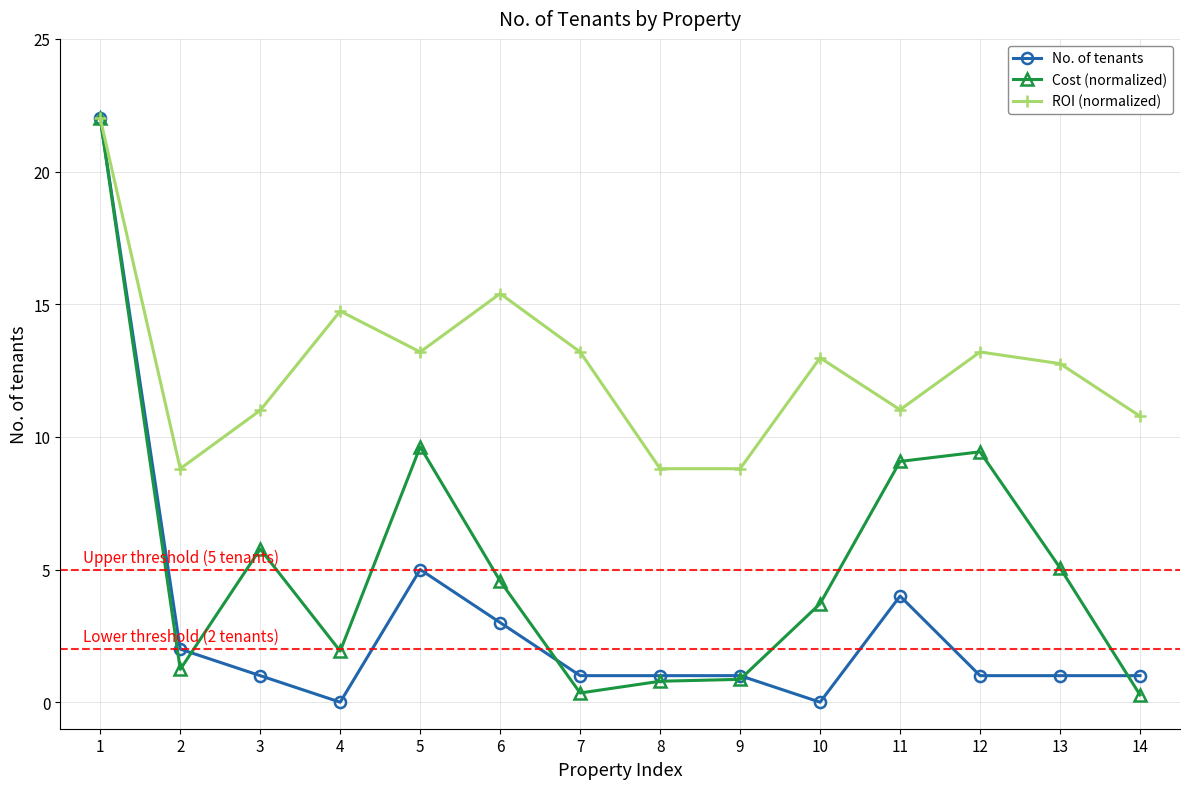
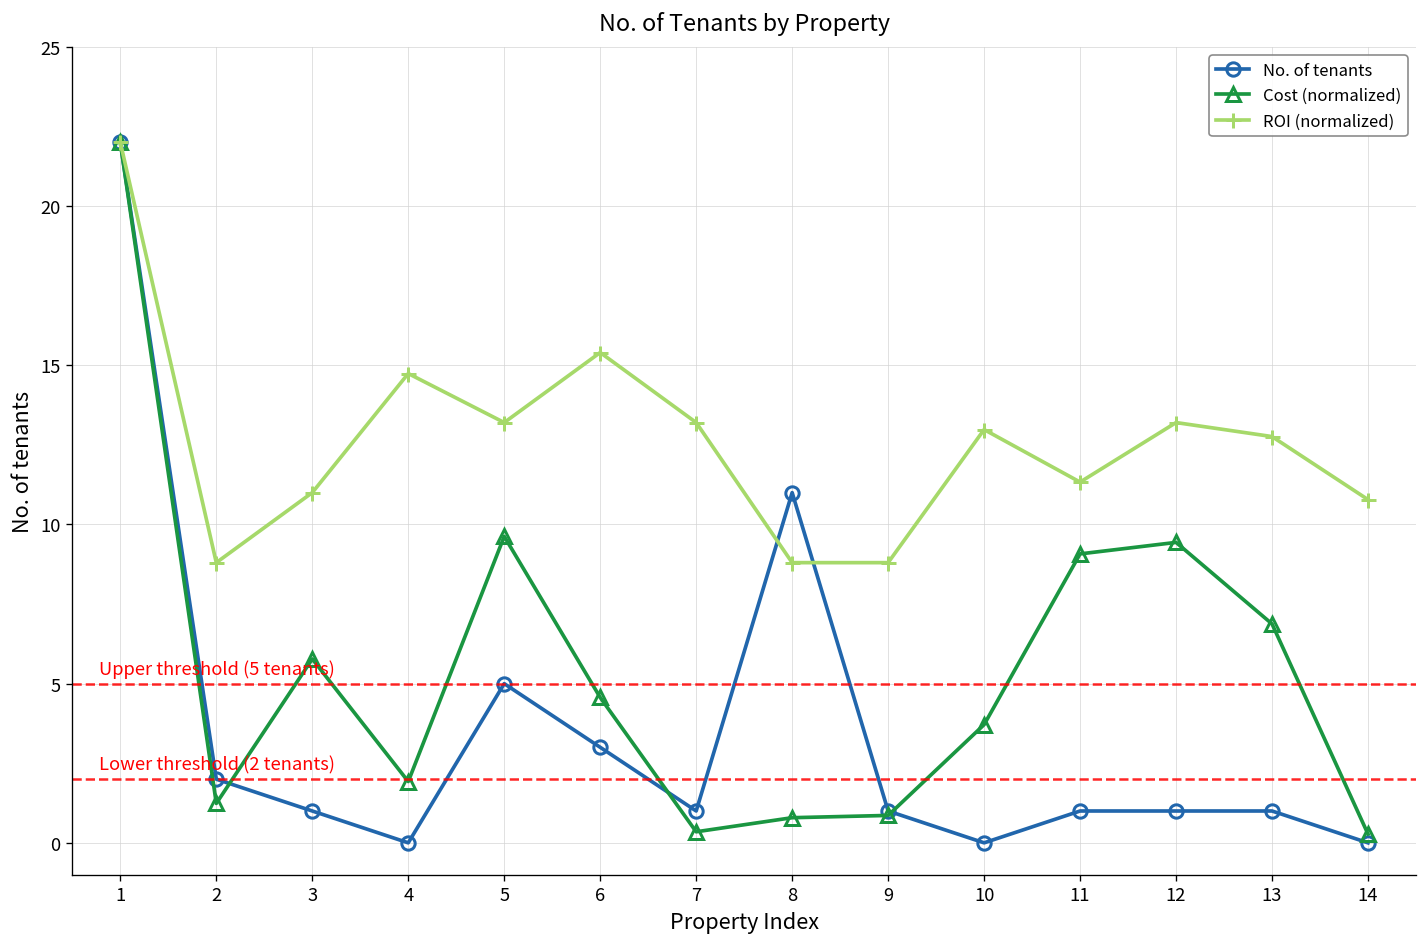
No. of tenants, 8: 1 -> 11
No. of tenants, 11: 4 -> 1
ROI (normalized), 11: 11.0 -> 11.3
Cost (normalized), 13: 5.1 -> 6.9
No. of tenants, 14: 1 -> 0
